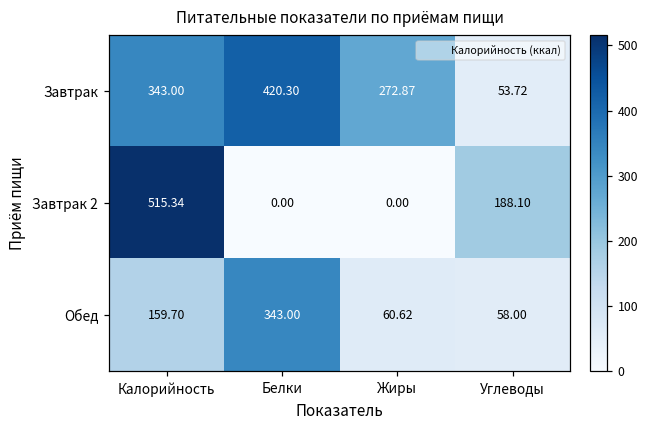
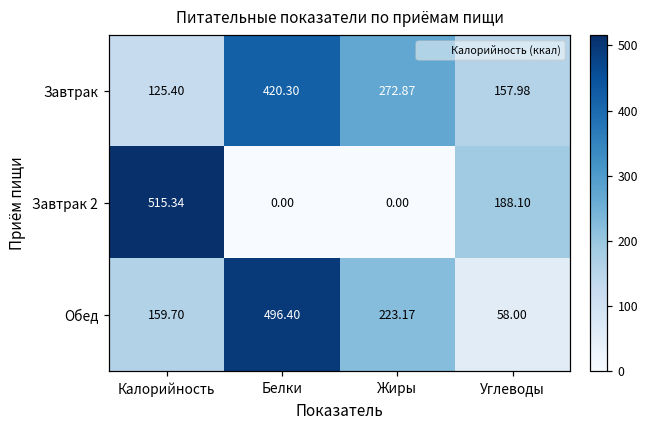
Завтрак, Калорийность: 343.00 -> 125.40
Завтрак, Углеводы: 53.72 -> 157.98
Обед, Белки: 343.00 -> 496.40
Обед, Жиры: 60.62 -> 223.17
